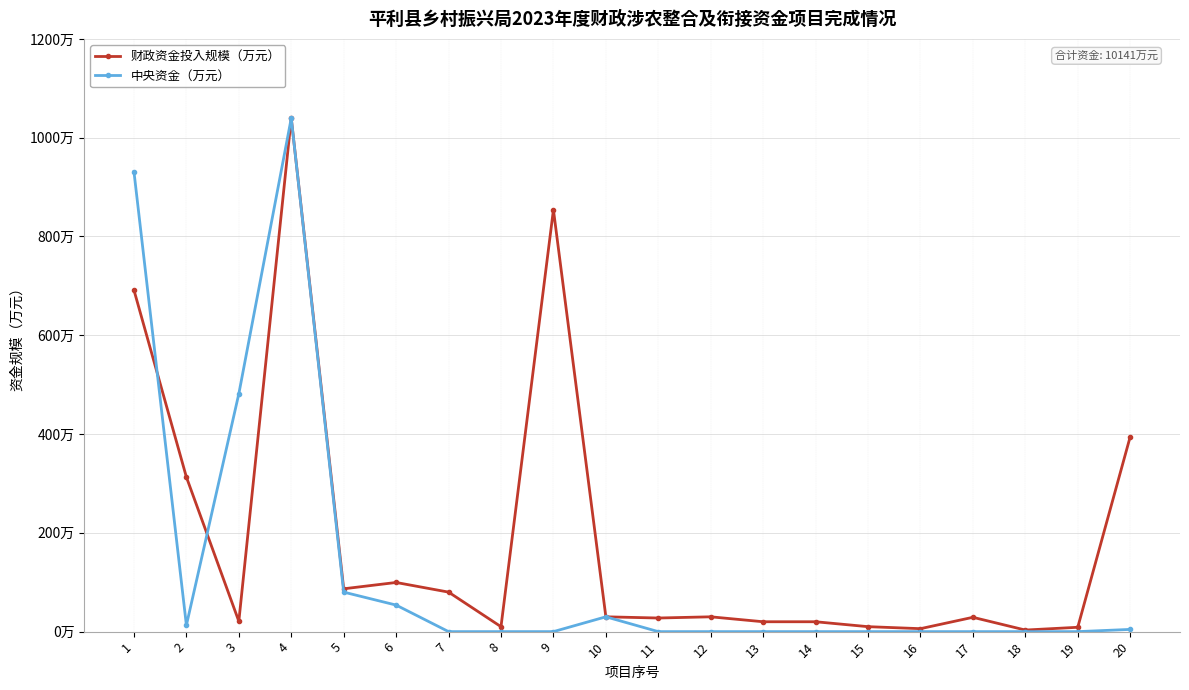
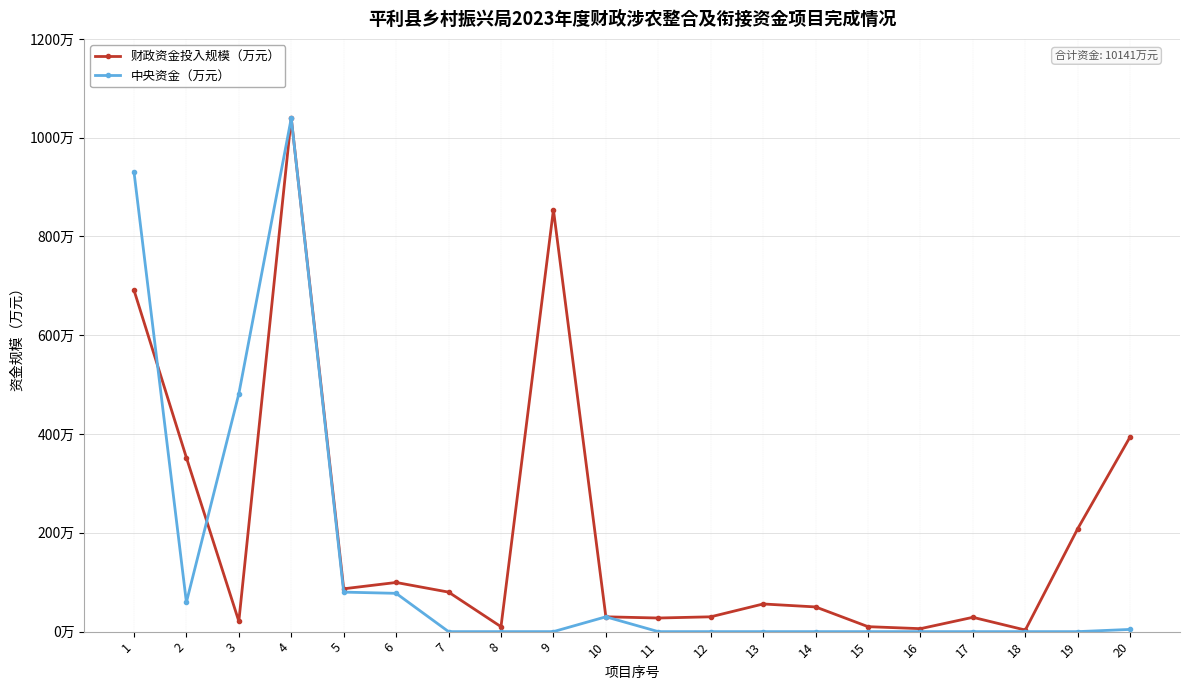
财政资金投入规模（万元）, 2: 310万 -> 350万
中央资金（万元）, 2: 10万 -> 60万
中央资金（万元）, 6: 50万 -> 80万
财政资金投入规模（万元）, 13: 20万 -> 60万
财政资金投入规模（万元）, 14: 20万 -> 50万
财政资金投入规模（万元）, 19: 10万 -> 210万
